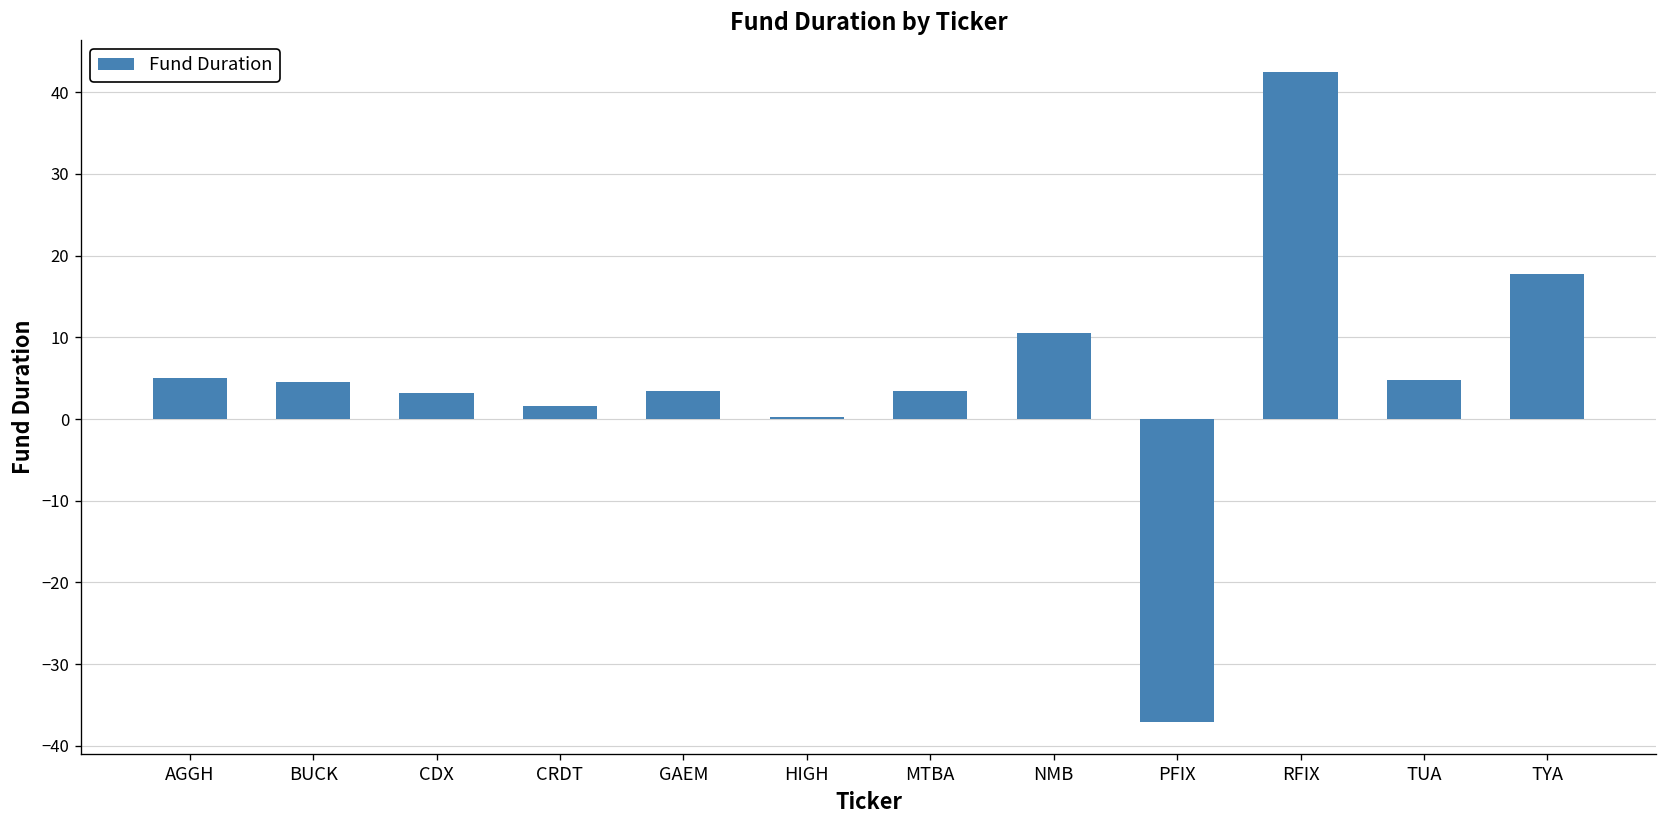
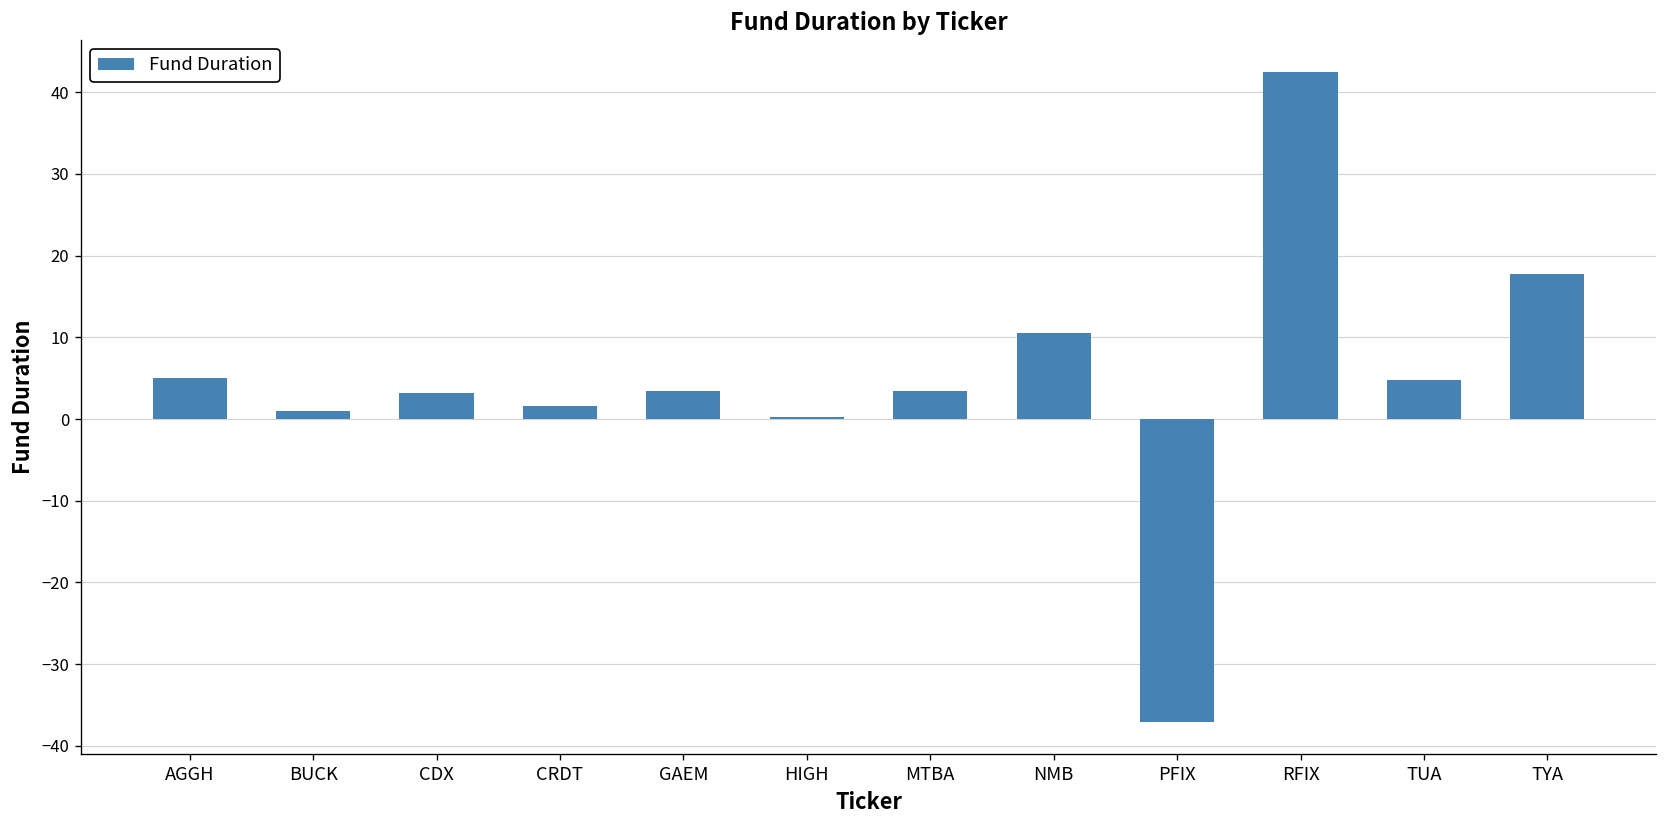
BUCK: 4 -> 1
